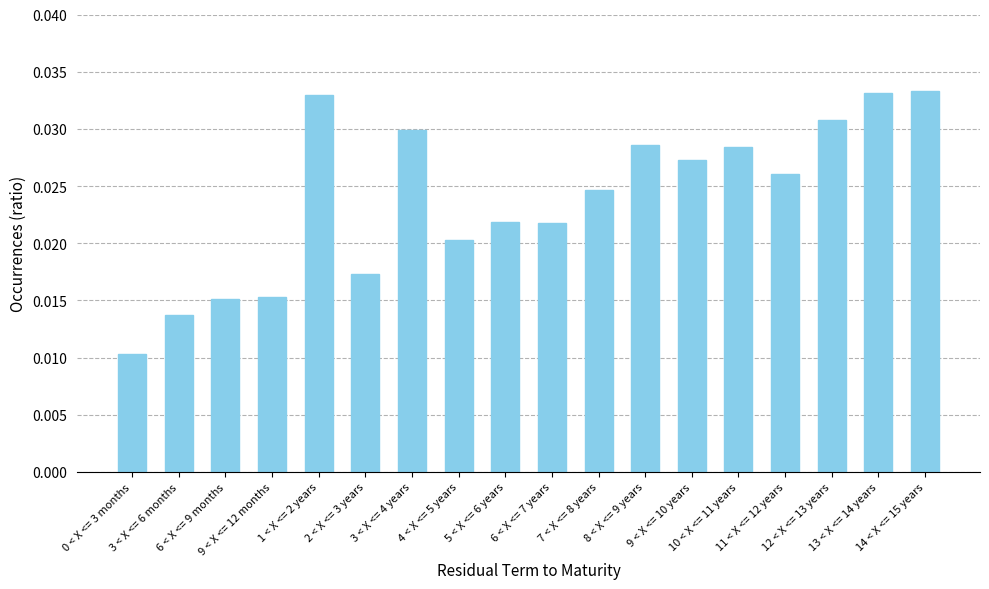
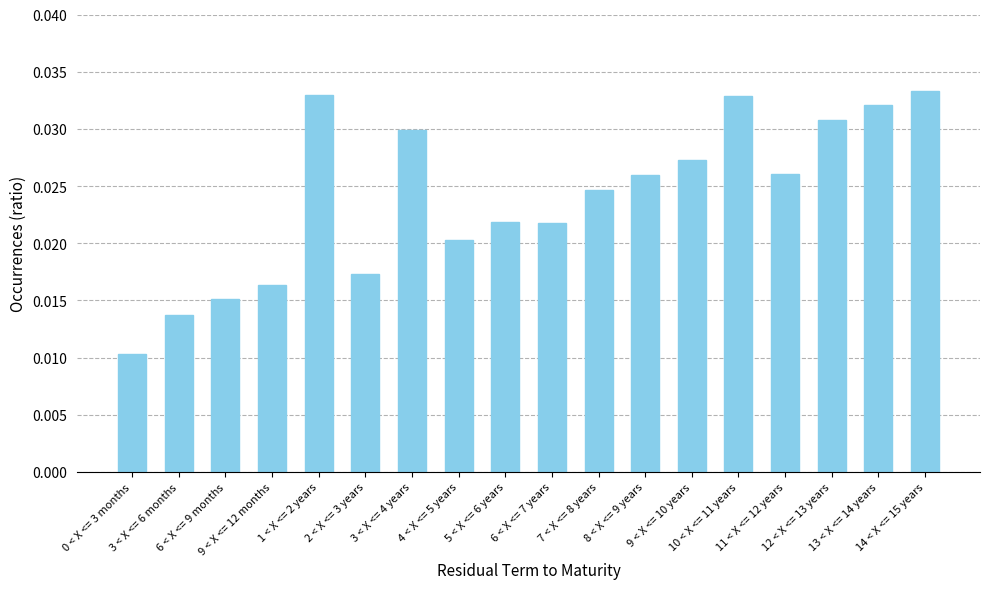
9 < X <= 12 months: 0.0153 -> 0.0163
8 < X <= 9 years: 0.0286 -> 0.0259
10 < X <= 11 years: 0.0284 -> 0.0329
13 < X <= 14 years: 0.0332 -> 0.0321
